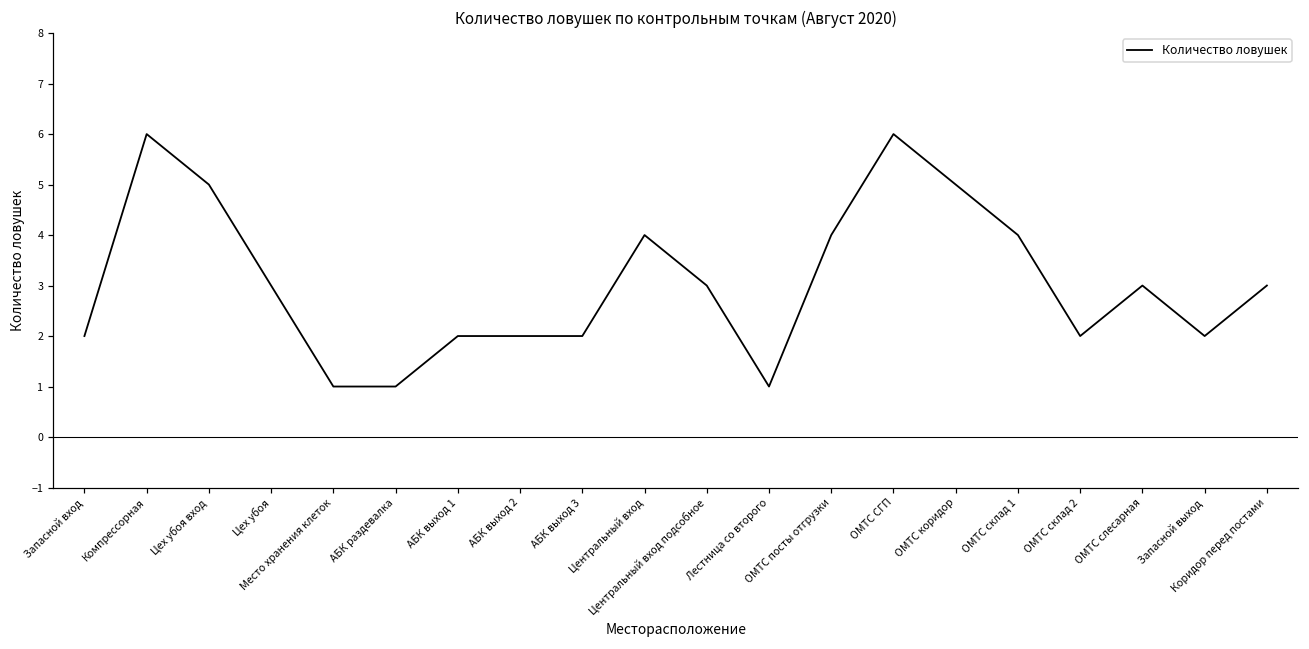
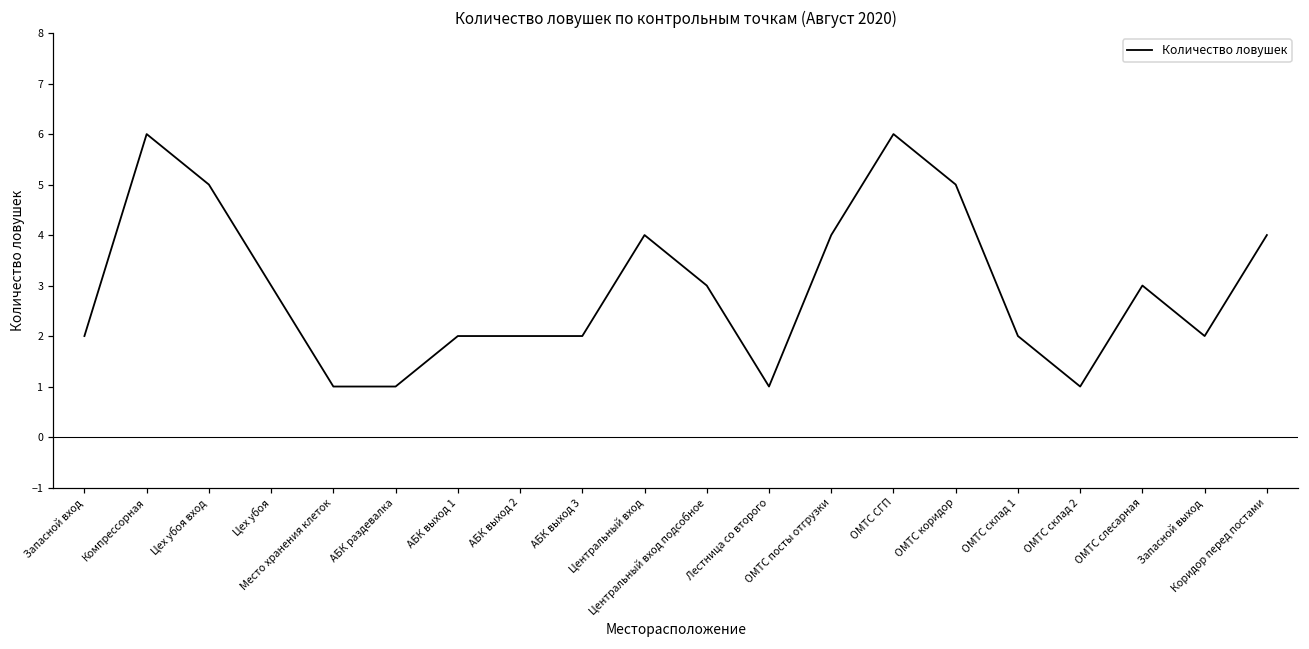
ОМТС склад 1: 4 -> 2
ОМТС склад 2: 2 -> 1
Коридор перед постами: 3 -> 4
